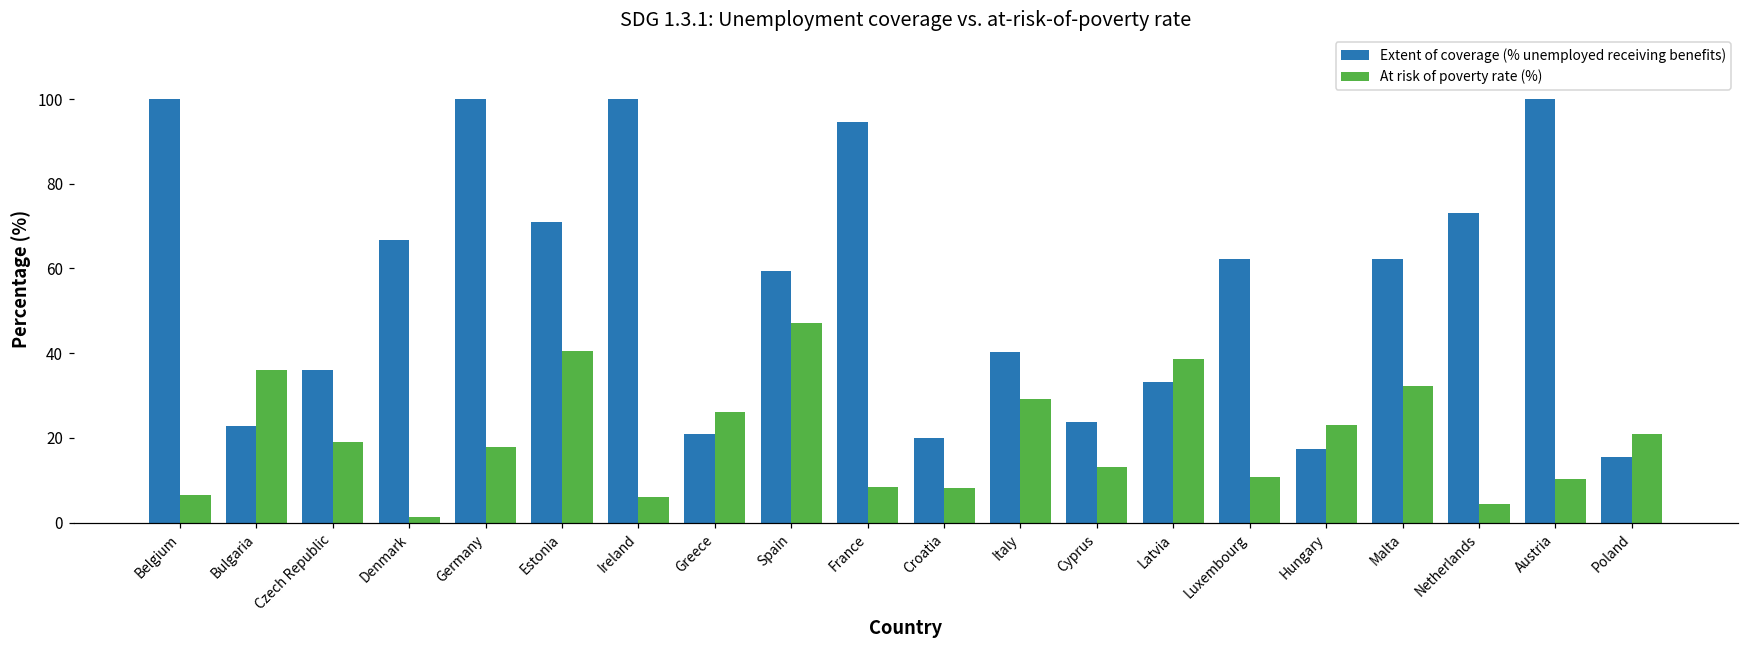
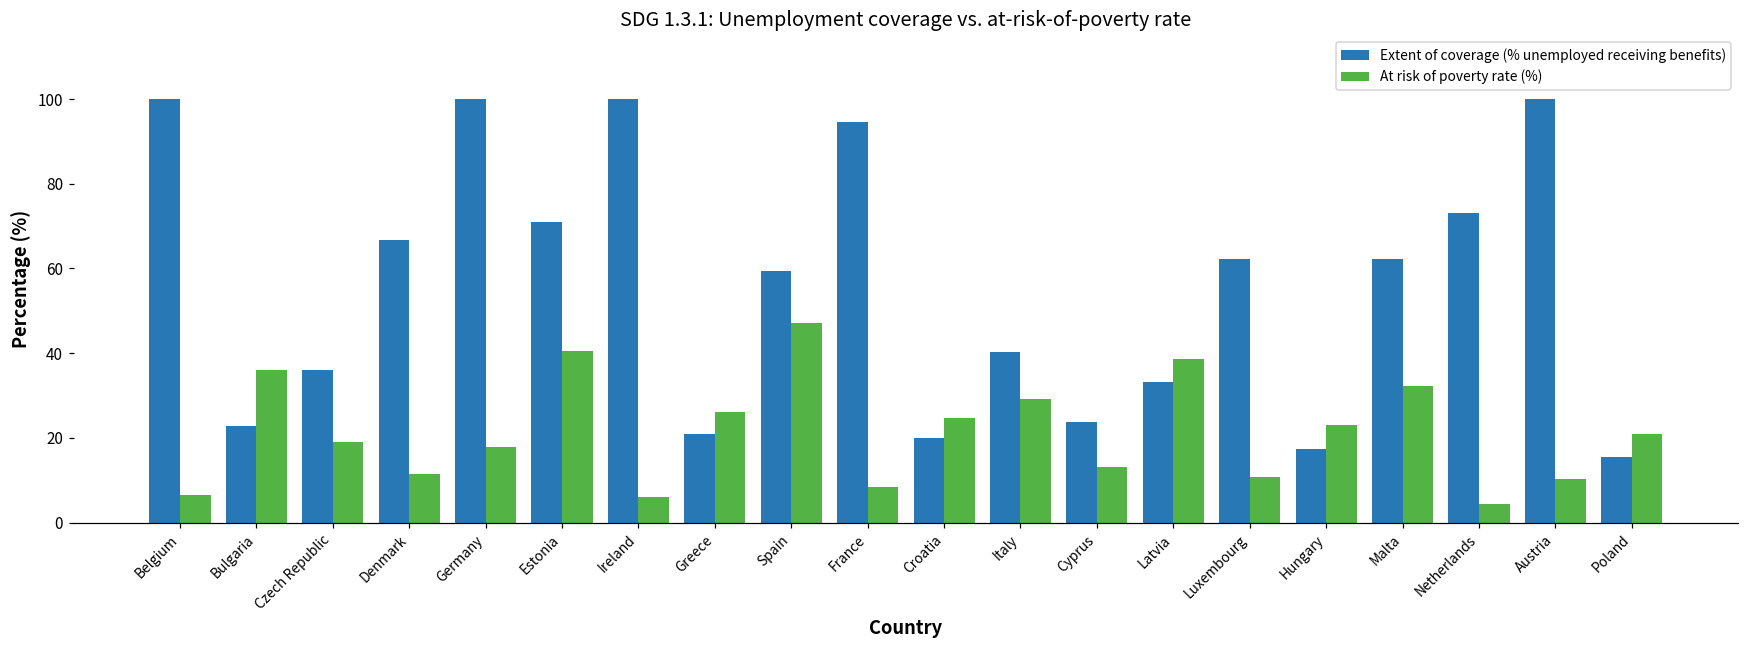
At risk of poverty rate (%), Denmark: 1 -> 12
At risk of poverty rate (%), Croatia: 8 -> 25
